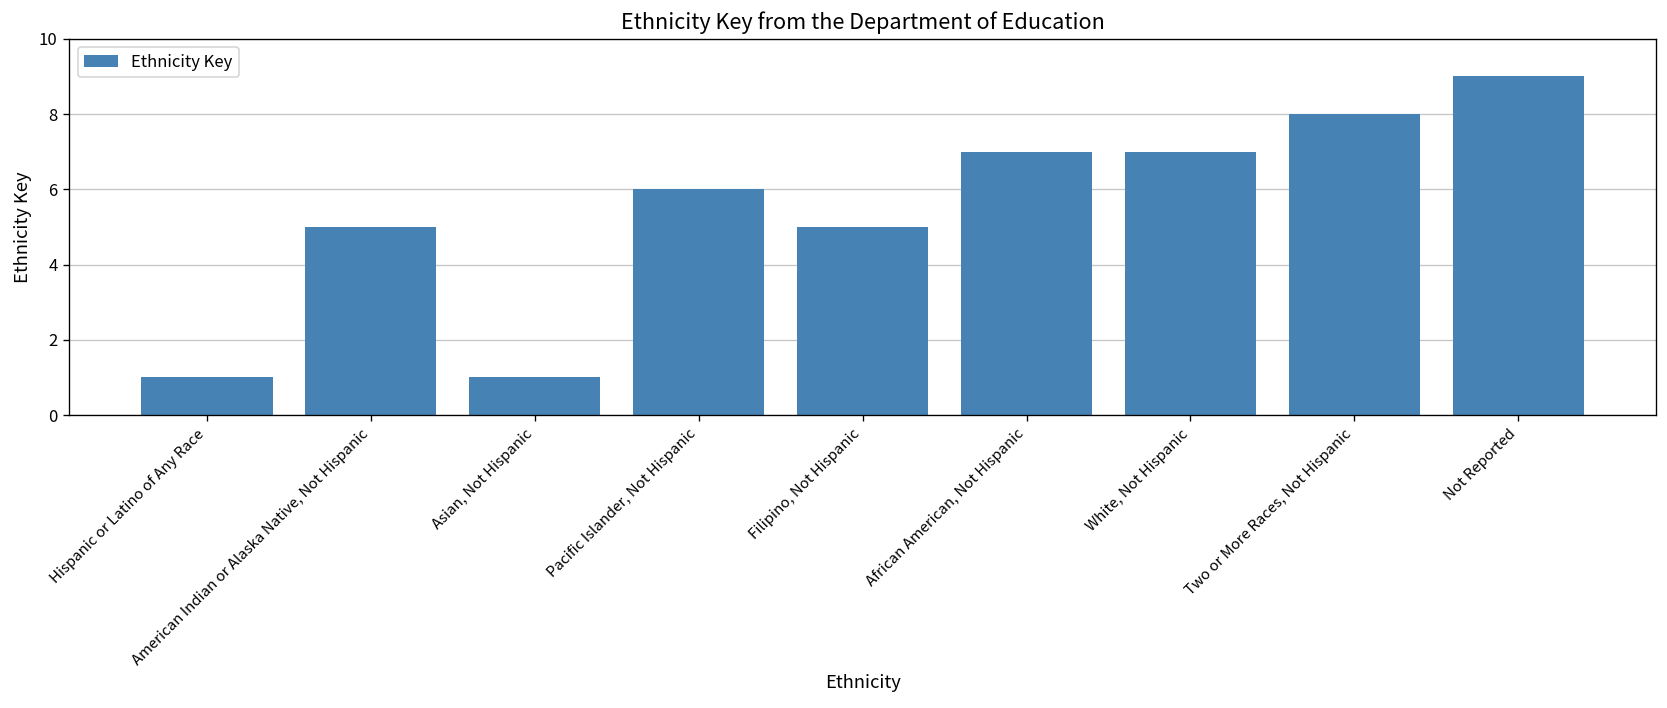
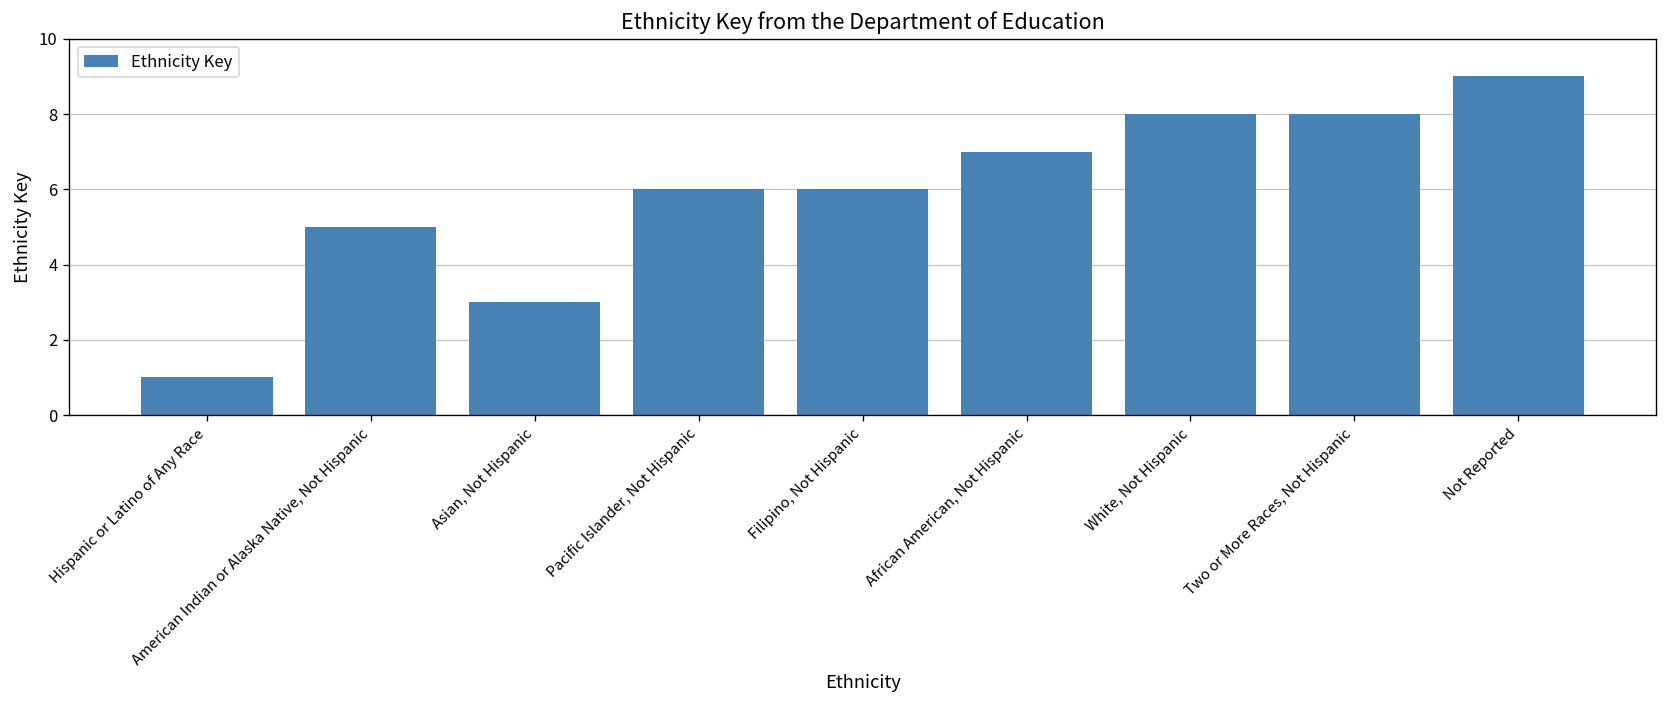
Asian, Not Hispanic: 1 -> 3
Filipino, Not Hispanic: 5 -> 6
White, Not Hispanic: 7 -> 8
